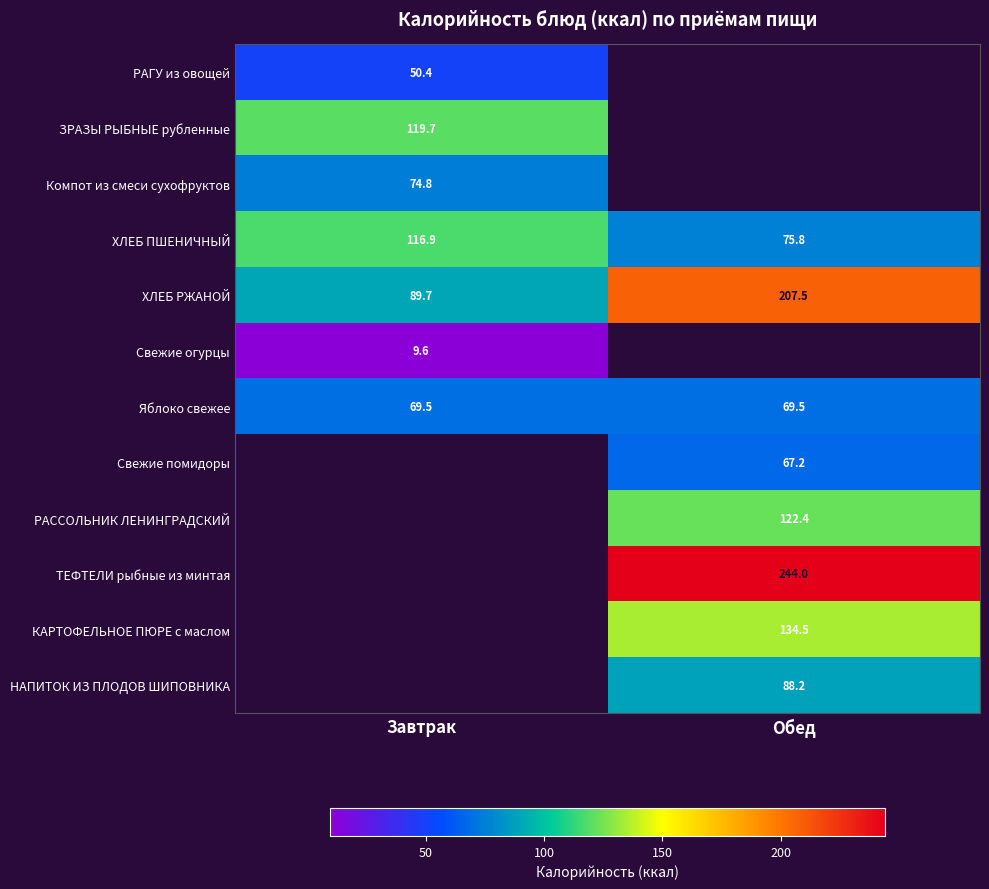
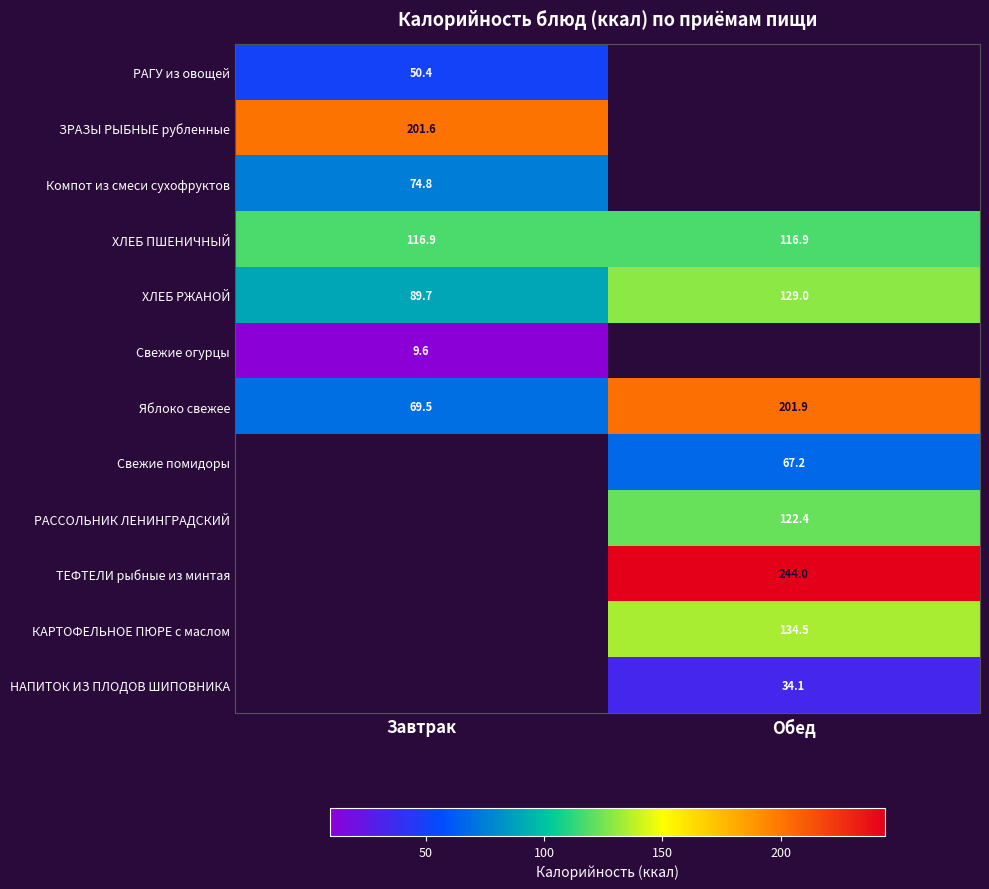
ЗРАЗЫ РЫБНЫЕ рубленные, Завтрак: 119.7 -> 201.6
ХЛЕБ ПШЕНИЧНЫЙ, Обед: 75.8 -> 116.9
ХЛЕБ РЖАНОЙ, Обед: 207.5 -> 129.0
Яблоко свежее, Обед: 69.5 -> 201.9
НАПИТОК ИЗ ПЛОДОВ ШИПОВНИКА, Обед: 88.2 -> 34.1
